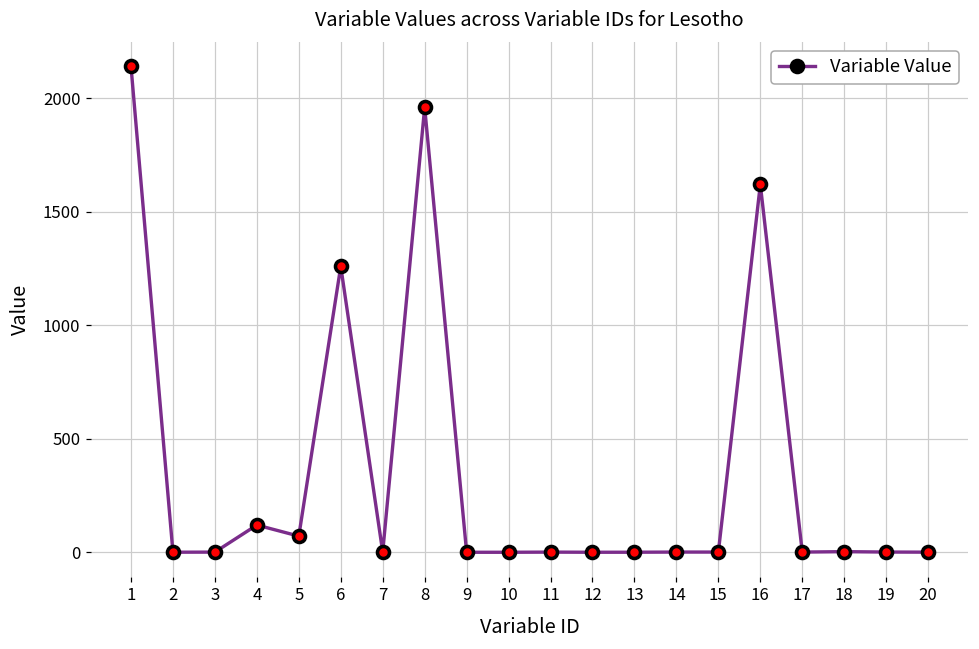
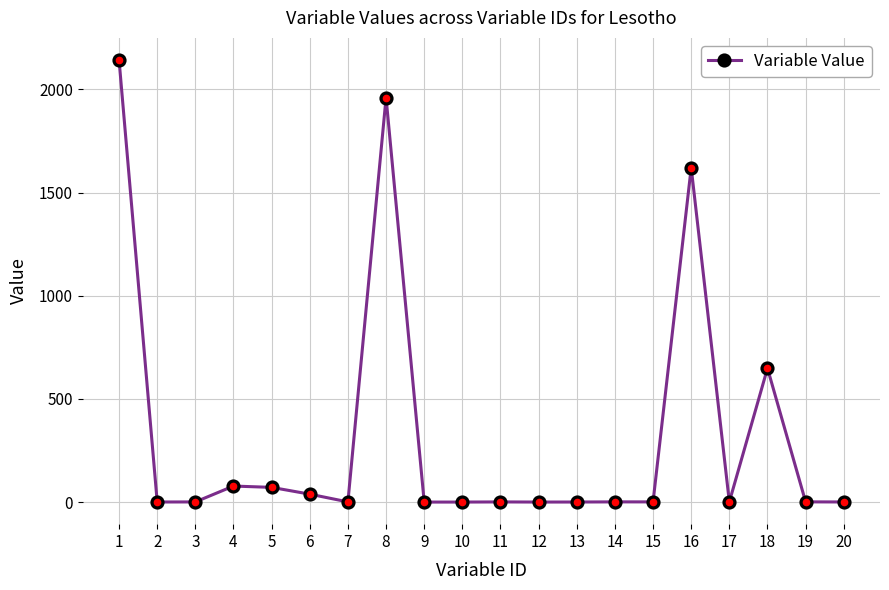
4: 120 -> 80
6: 1260 -> 40
18: 0 -> 650
